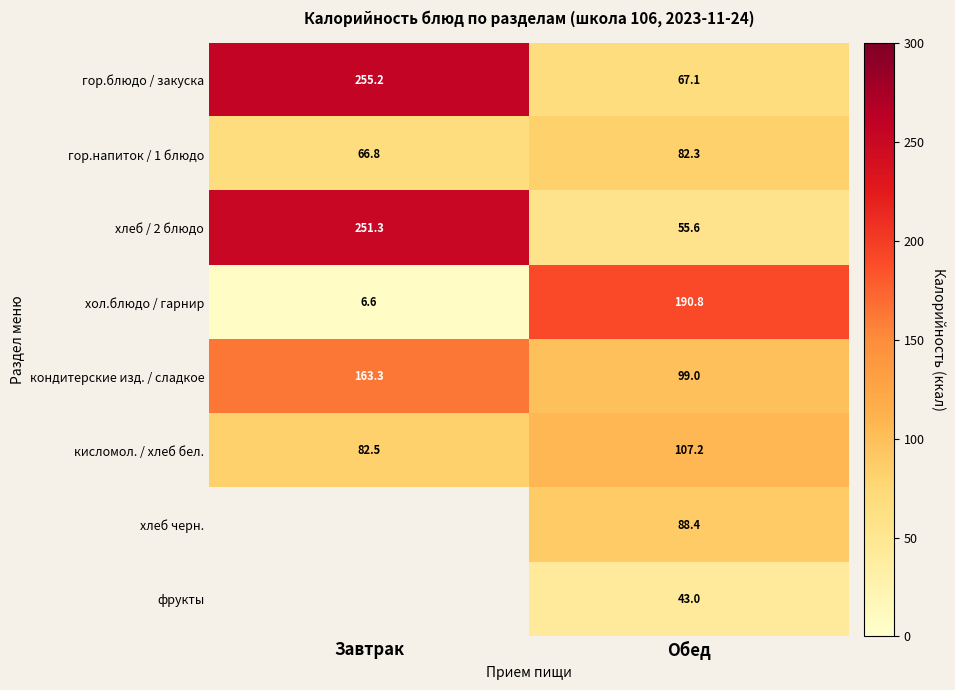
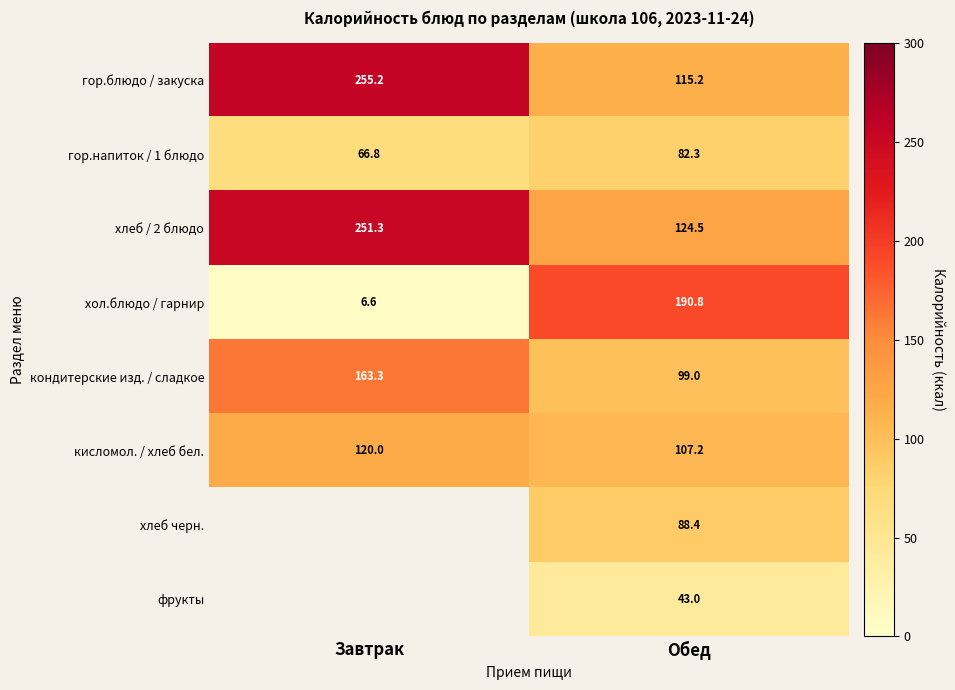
гор.блюдо / закуска, Обед: 67.1 -> 115.2
хлеб / 2 блюдо, Обед: 55.6 -> 124.5
кисломол. / хлеб бел., Завтрак: 82.5 -> 120.0
